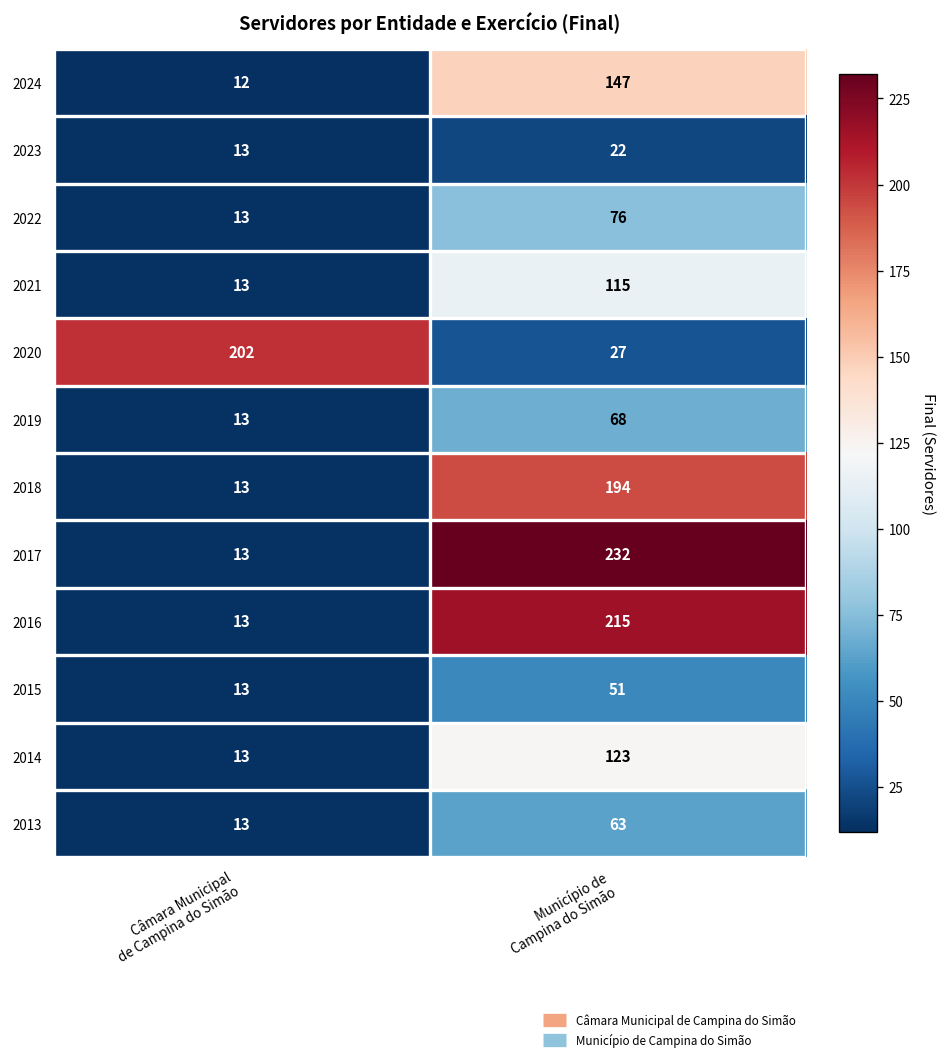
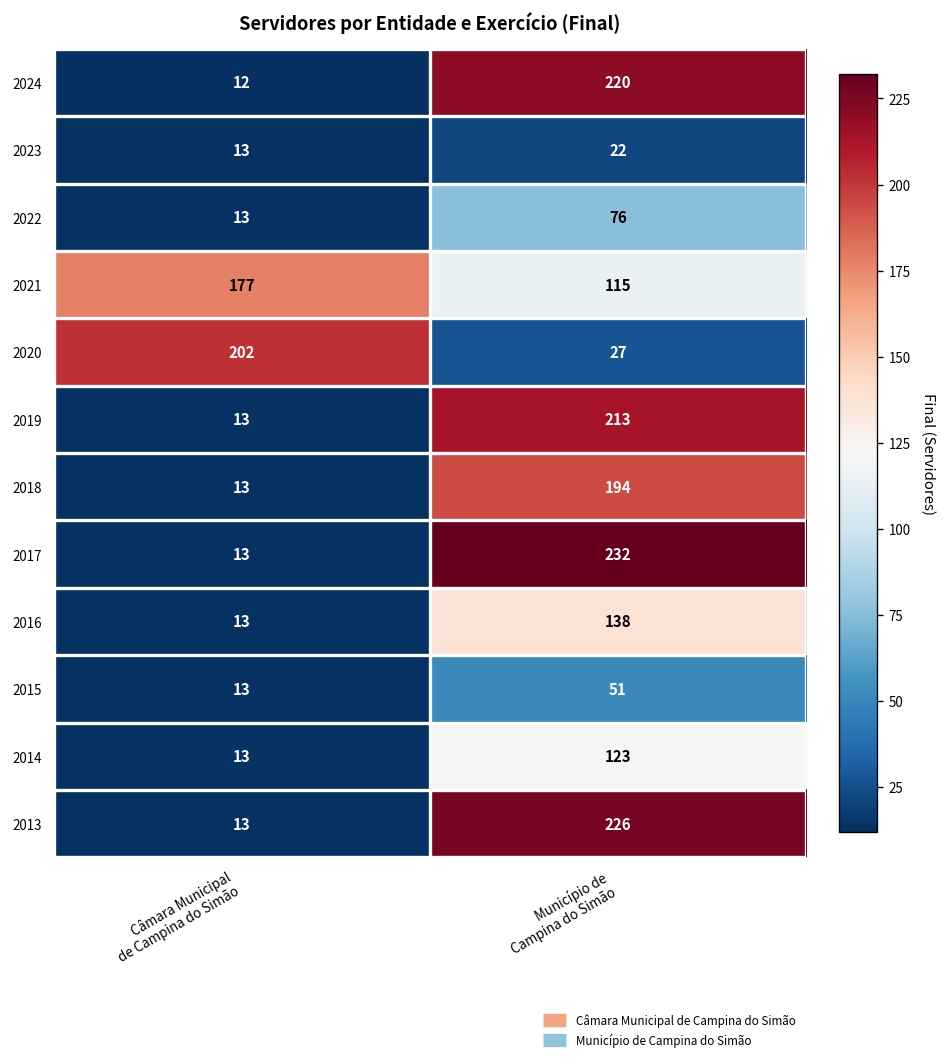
2024, Município de Campina do Simão: 147 -> 220
2021, Câmara Municipal de Campina do Simão: 13 -> 177
2019, Município de Campina do Simão: 68 -> 213
2016, Município de Campina do Simão: 215 -> 138
2013, Município de Campina do Simão: 63 -> 226
